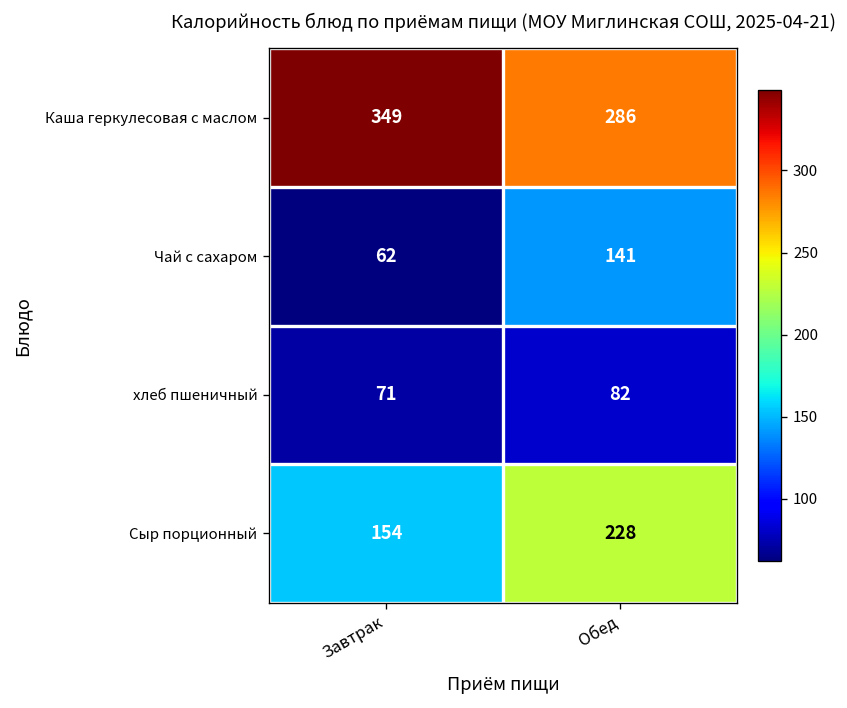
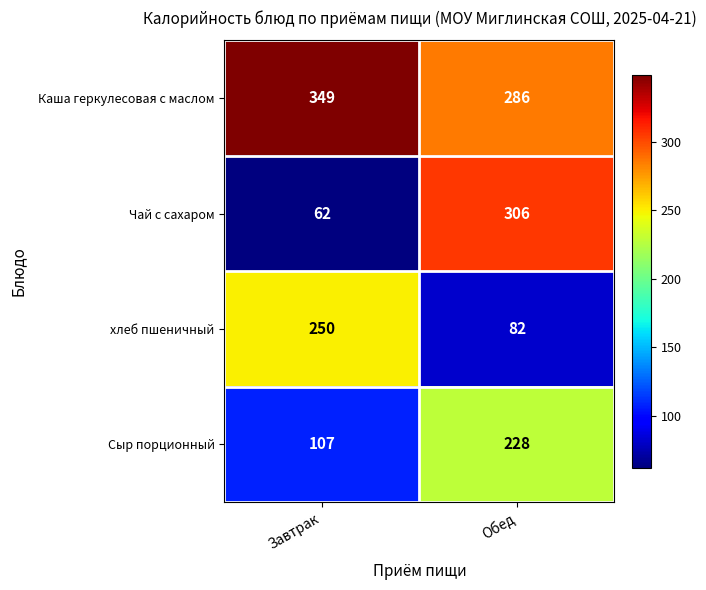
Чай с сахаром, Обед: 141 -> 306
хлеб пшеничный, Завтрак: 71 -> 250
Сыр порционный, Завтрак: 154 -> 107
